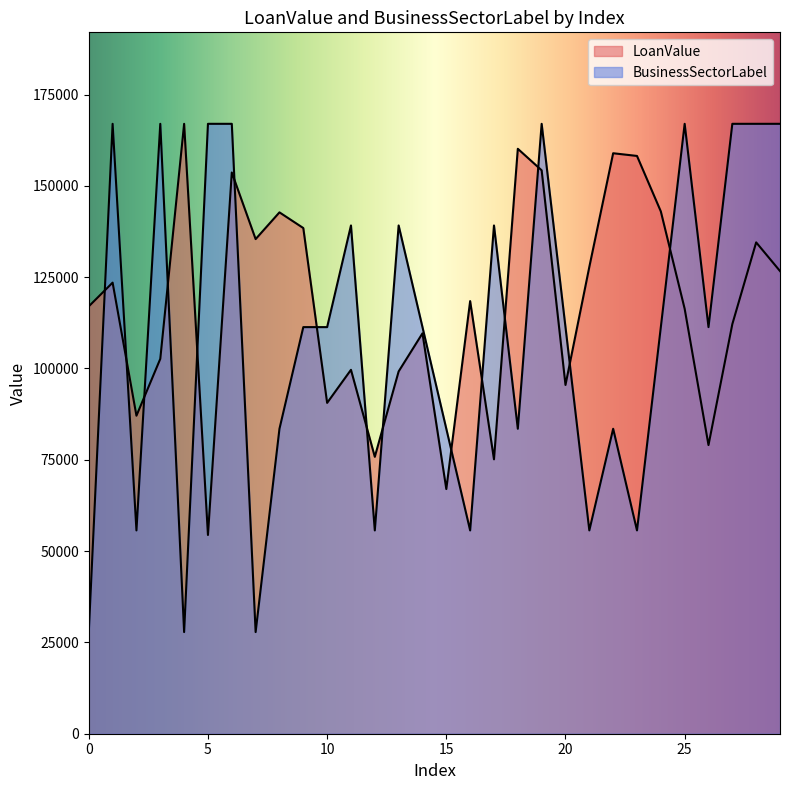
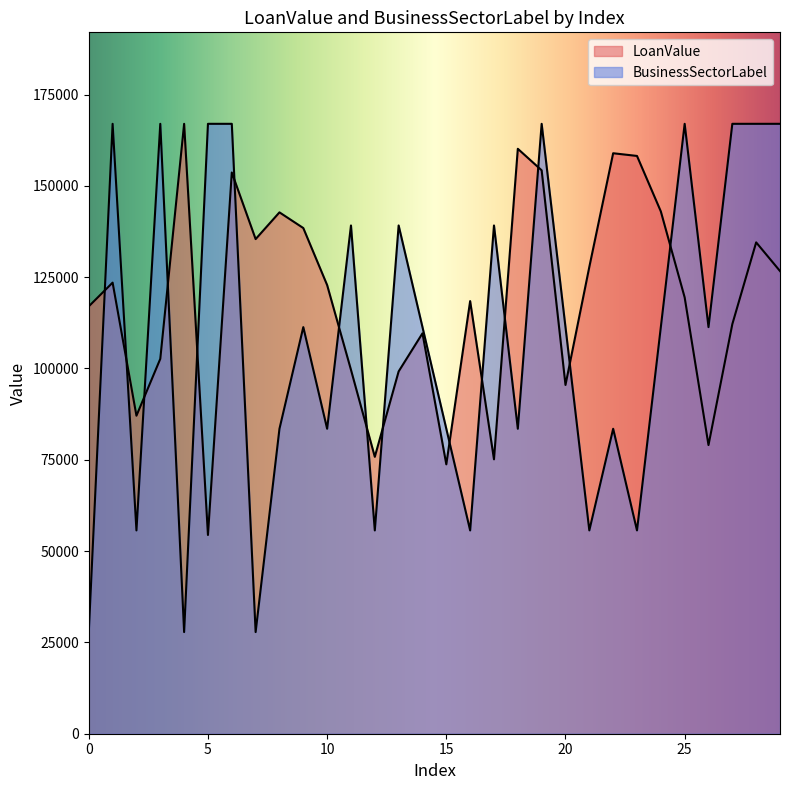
LoanValue, 10: 91000 -> 123000
BusinessSectorLabel, 10: 111000 -> 83000
LoanValue, 15: 67000 -> 74000
LoanValue, 25: 116000 -> 119000
